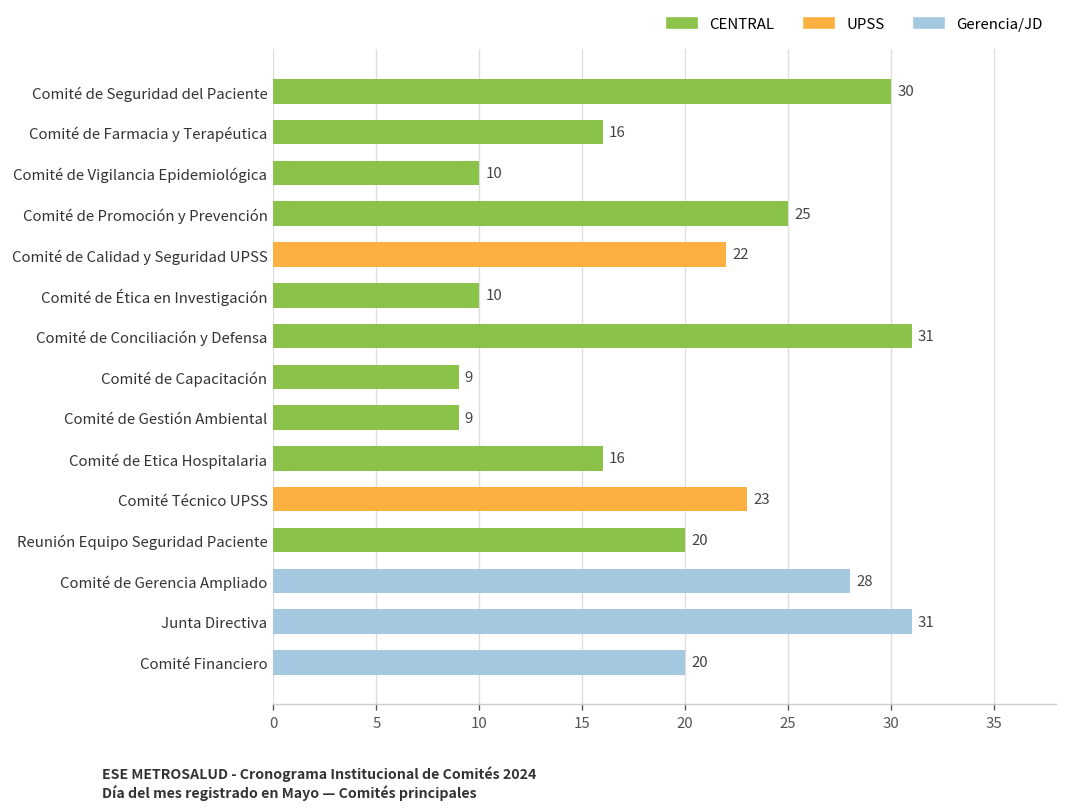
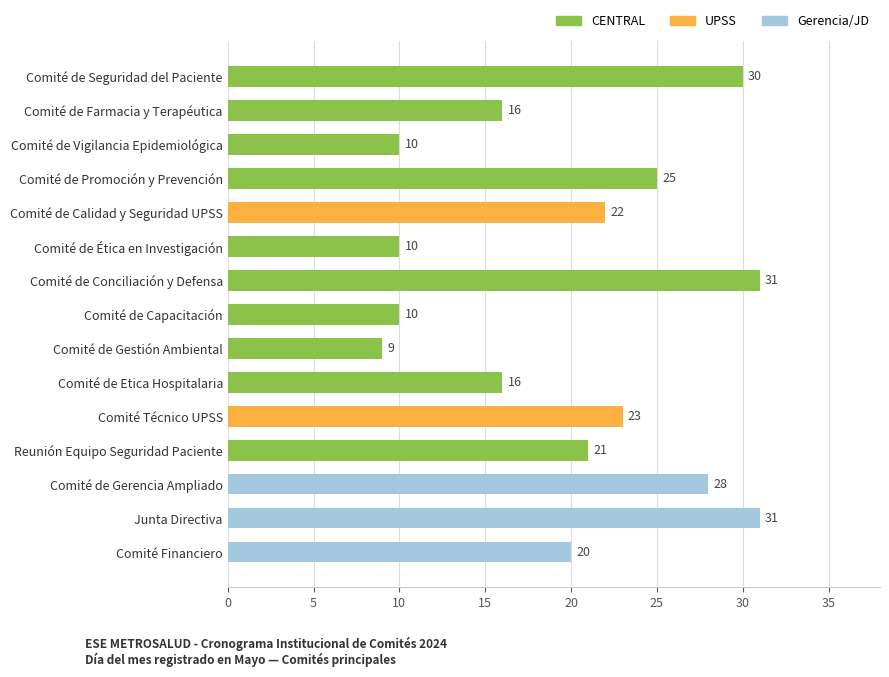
Comité de Capacitación: 9 -> 10
Reunión Equipo Seguridad Paciente: 20 -> 21
